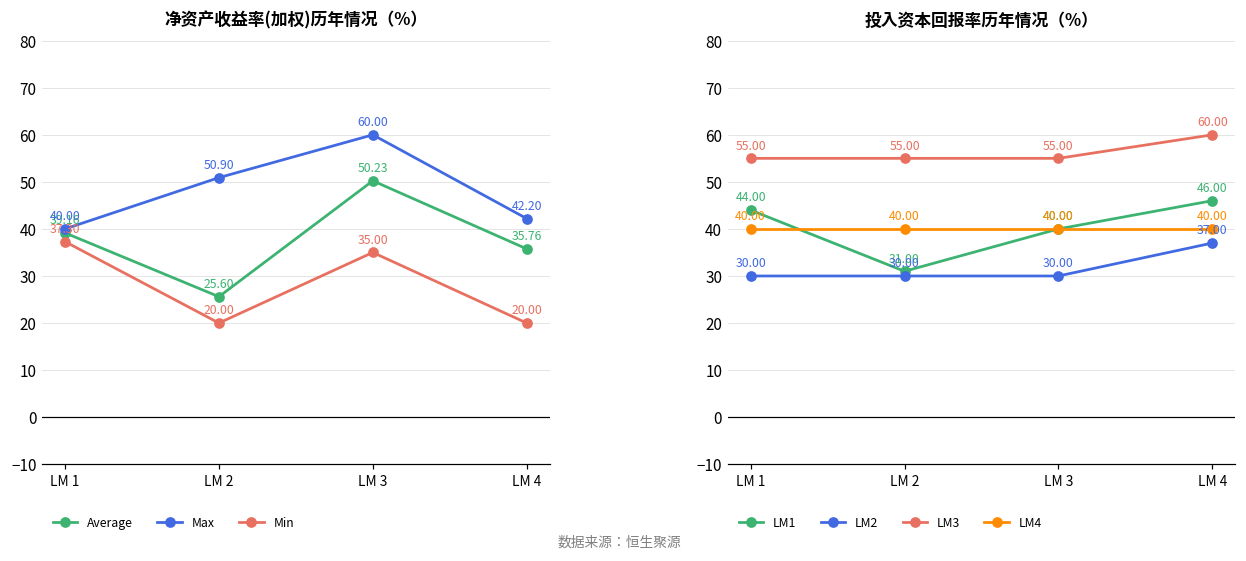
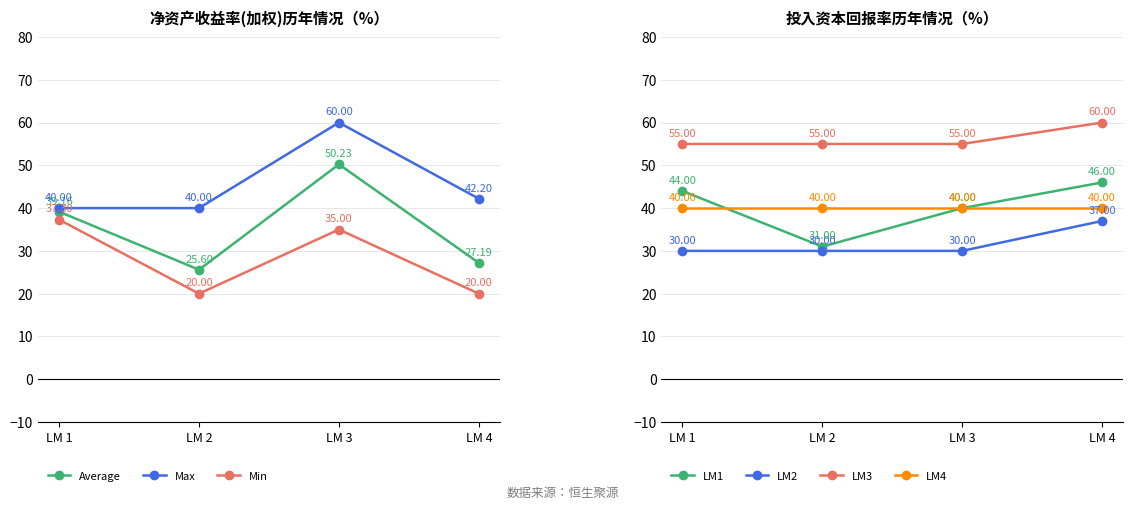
净资产收益率(加权)历年情况（%）, Max, LM 2: 50.90 -> 40.00
净资产收益率(加权)历年情况（%）, Average, LM 4: 35.76 -> 27.19
